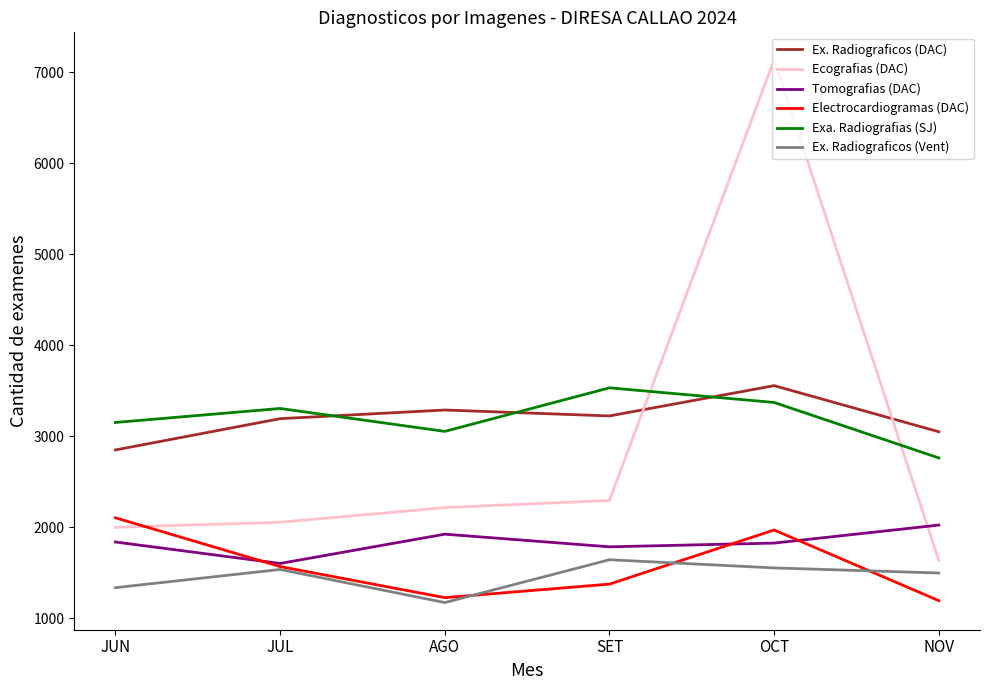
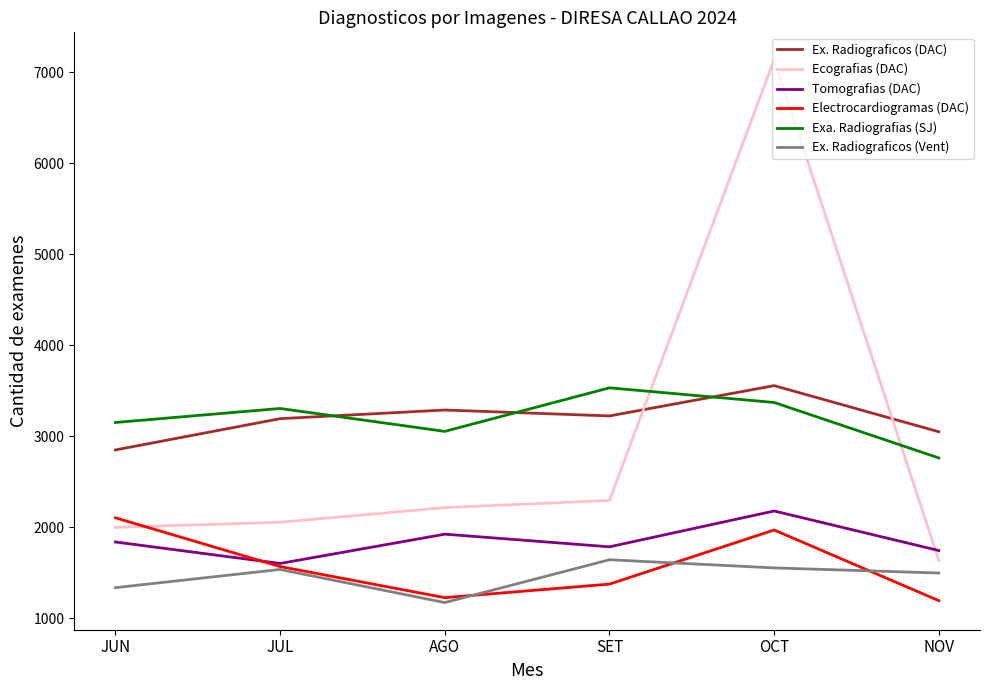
Tomografias (DAC), OCT: 1800 -> 2200
Tomografias (DAC), NOV: 2000 -> 1700
